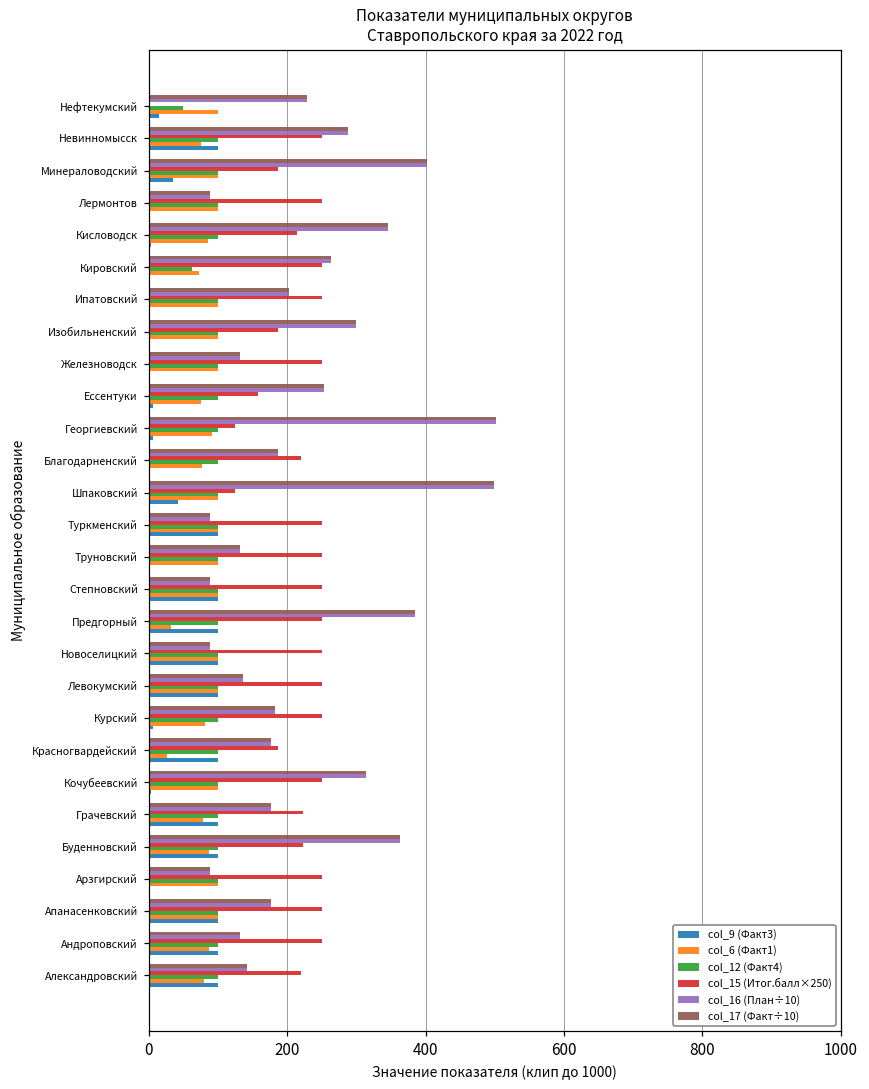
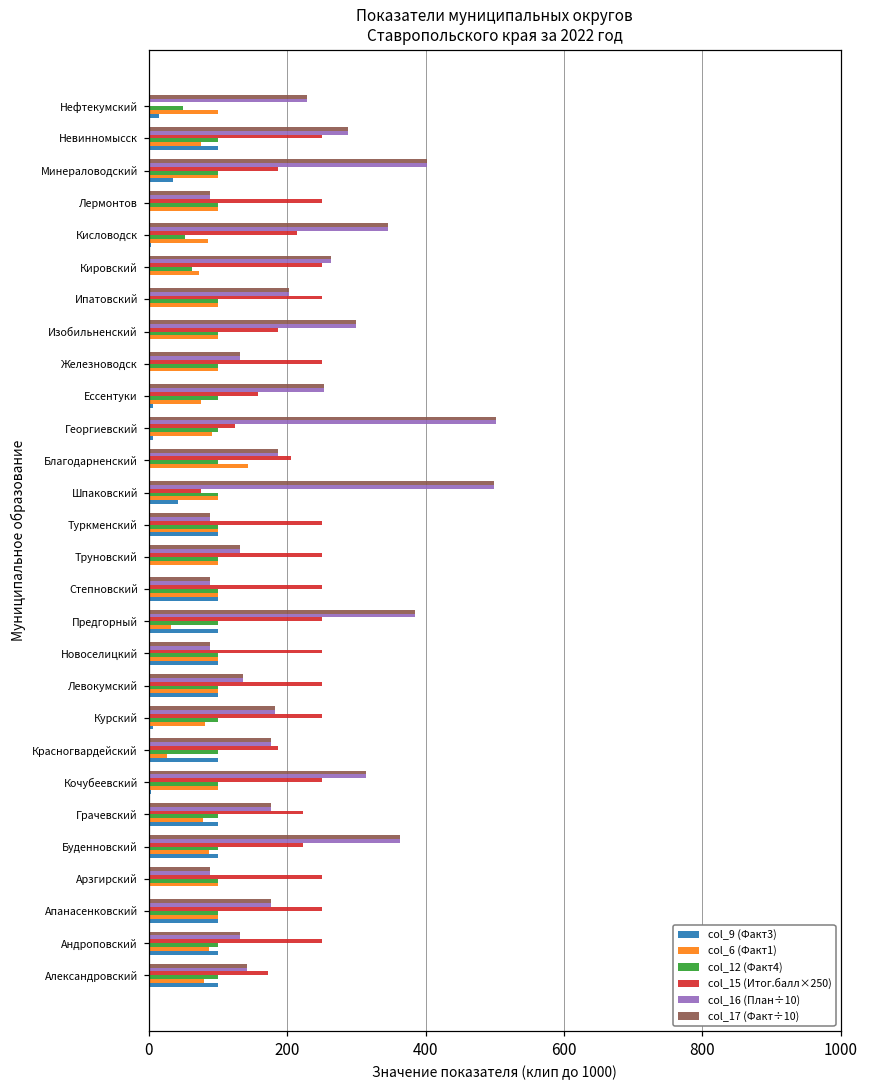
col_12 (Факт4), Кисловодск: 100 -> 50
col_15 (Итог.балл×250), Благодарненский: 220 -> 210
col_6 (Факт1), Благодарненский: 80 -> 140
col_15 (Итог.балл×250), Шпаковский: 130 -> 80
col_15 (Итог.балл×250), Александровский: 220 -> 170
